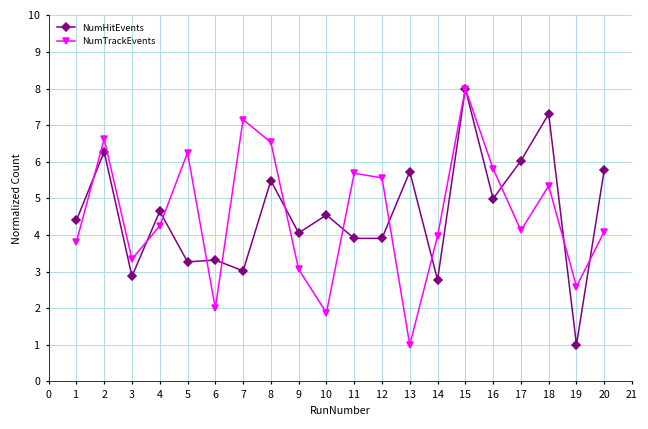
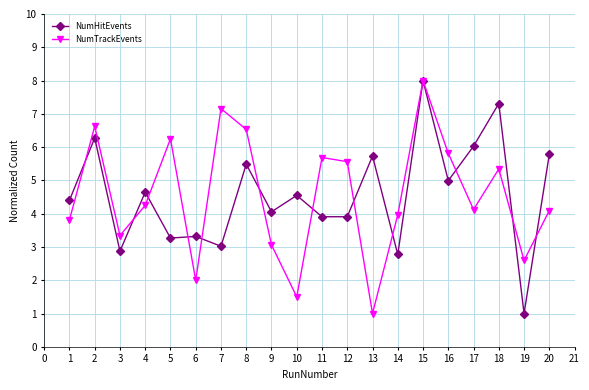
NumTrackEvents, 10: 1.9 -> 1.5
